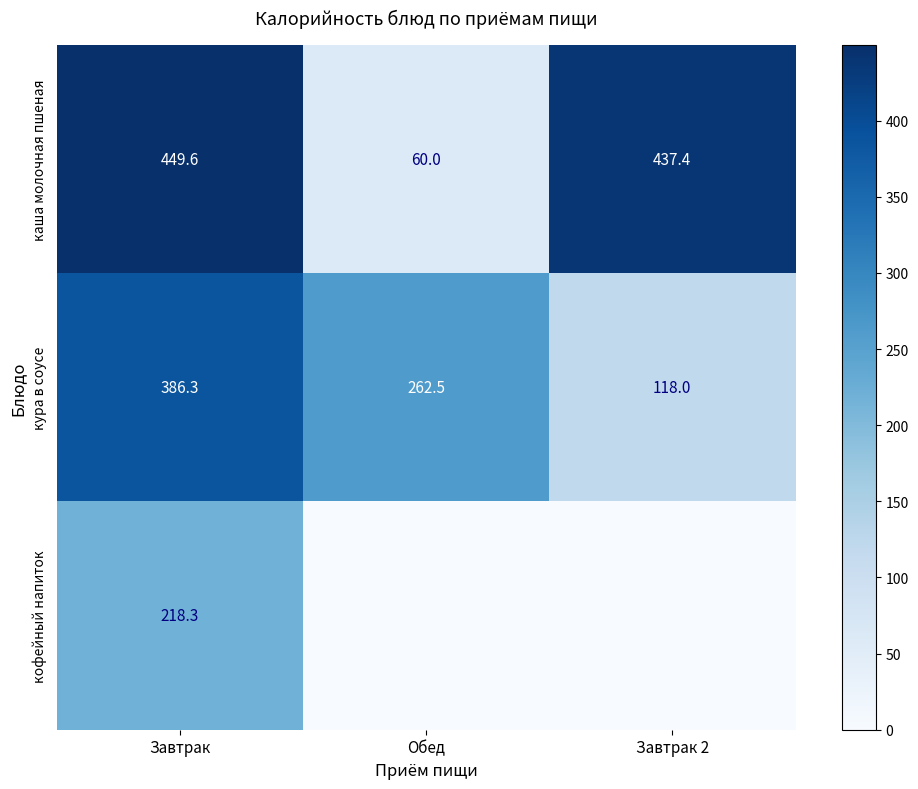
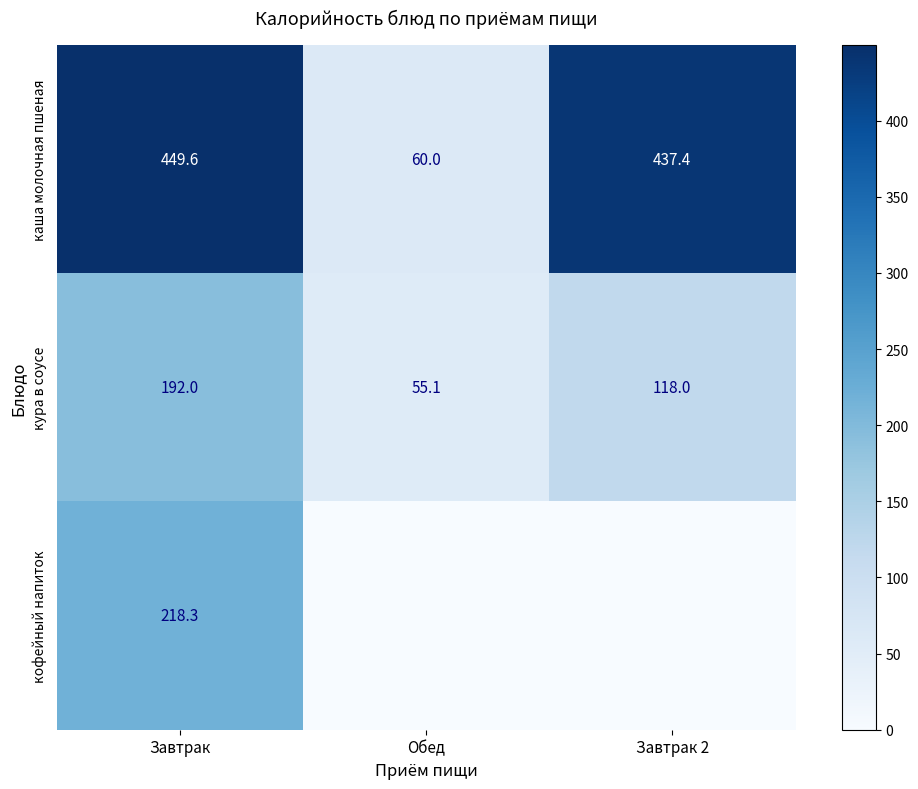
кура в соусе, Завтрак: 386.3 -> 192.0
кура в соусе, Обед: 262.5 -> 55.1
